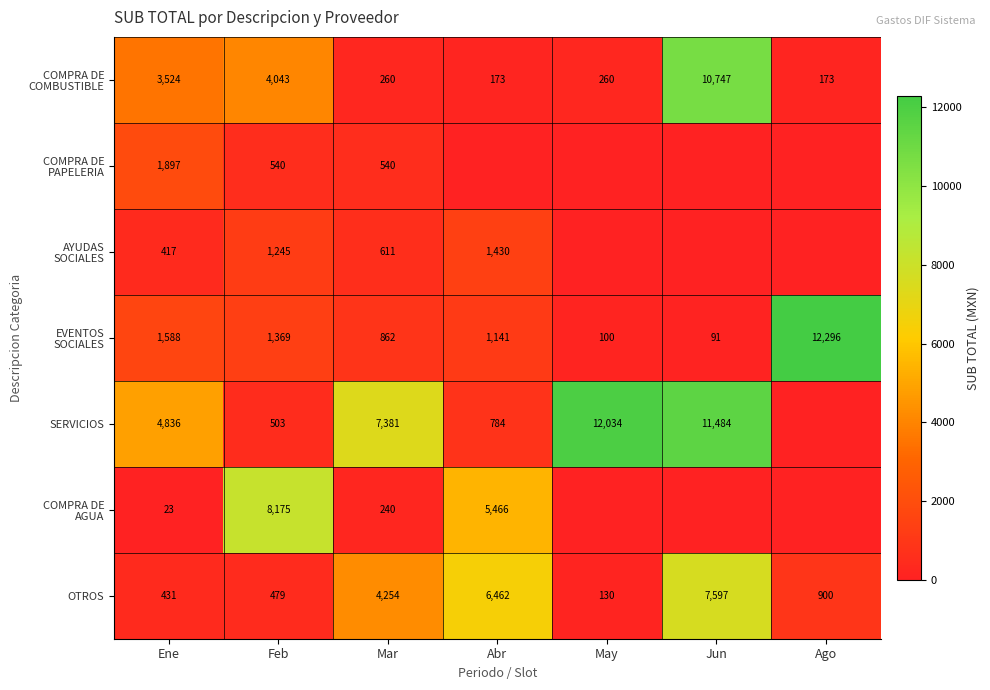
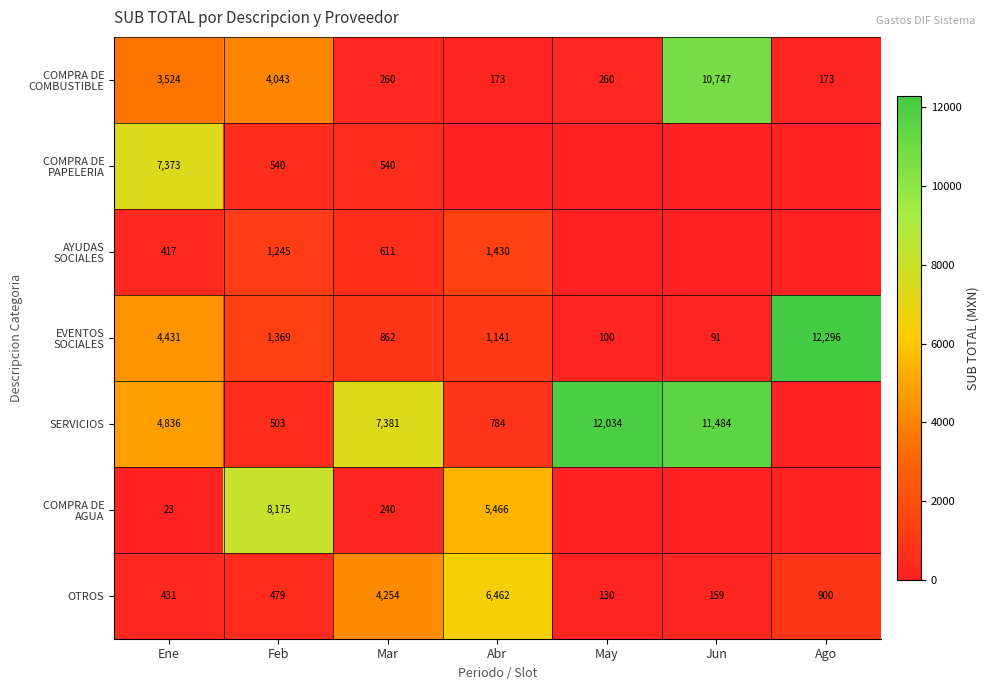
COMPRA DE PAPELERIA, Ene: 1,897 -> 7,373
EVENTOS SOCIALES, Ene: 1,588 -> 4,431
OTROS, Jun: 7,597 -> 159
